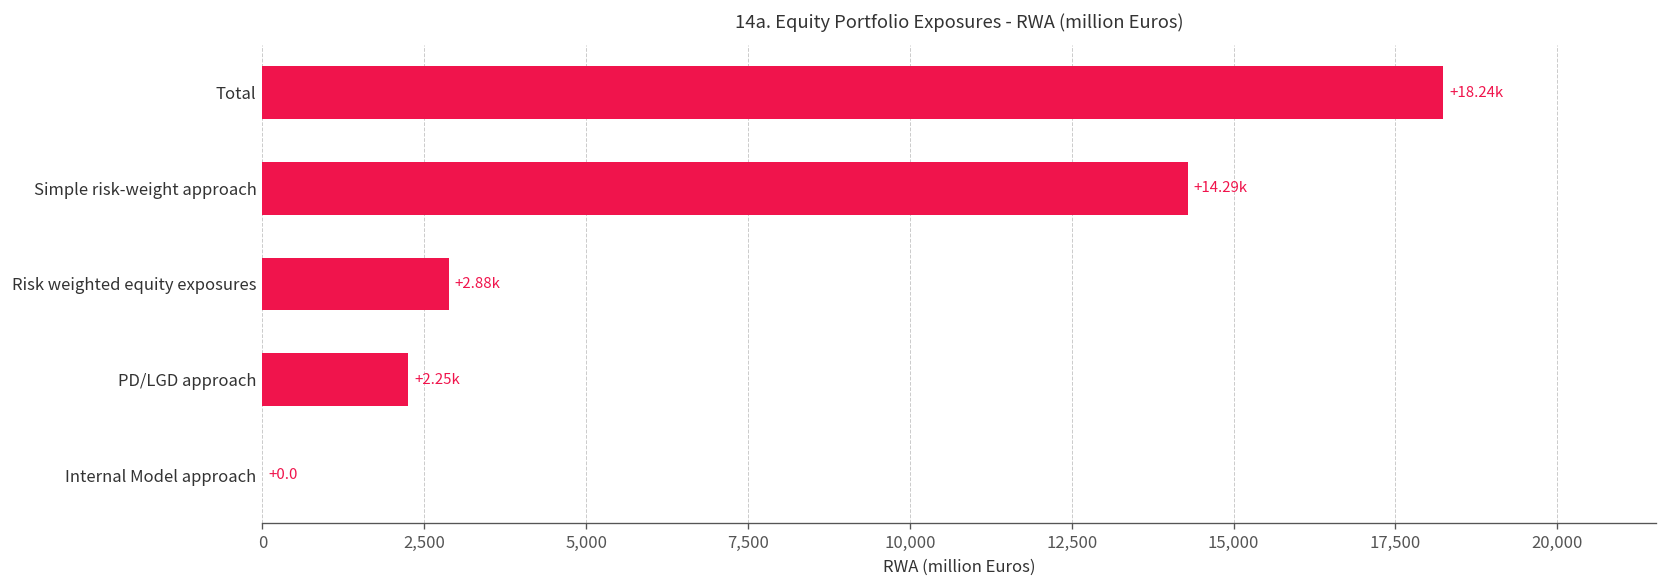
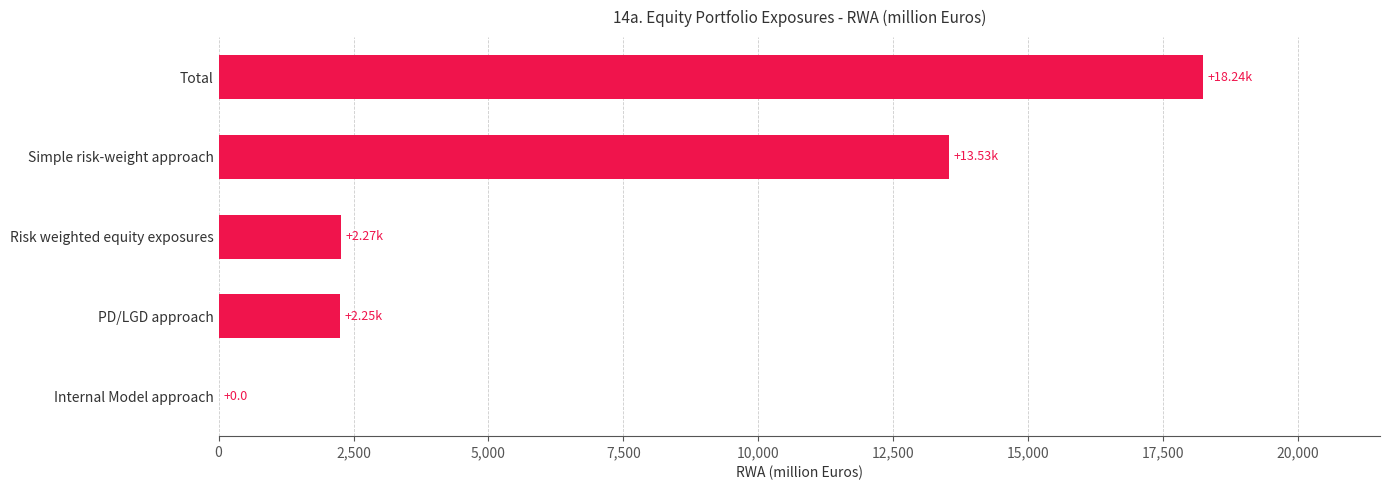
Simple risk-weight approach: +14.29k -> +13.53k
Risk weighted equity exposures: +2.88k -> +2.27k
